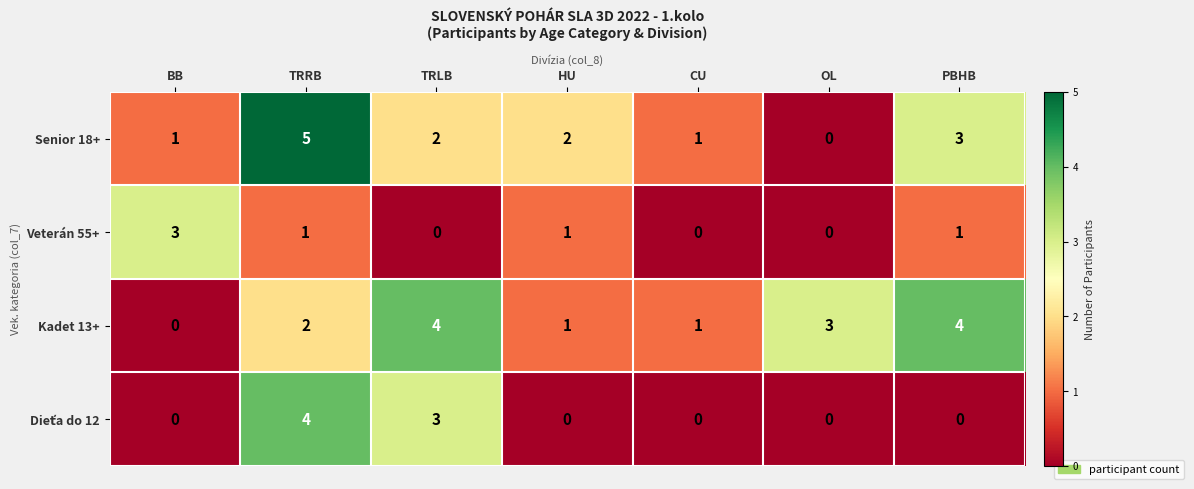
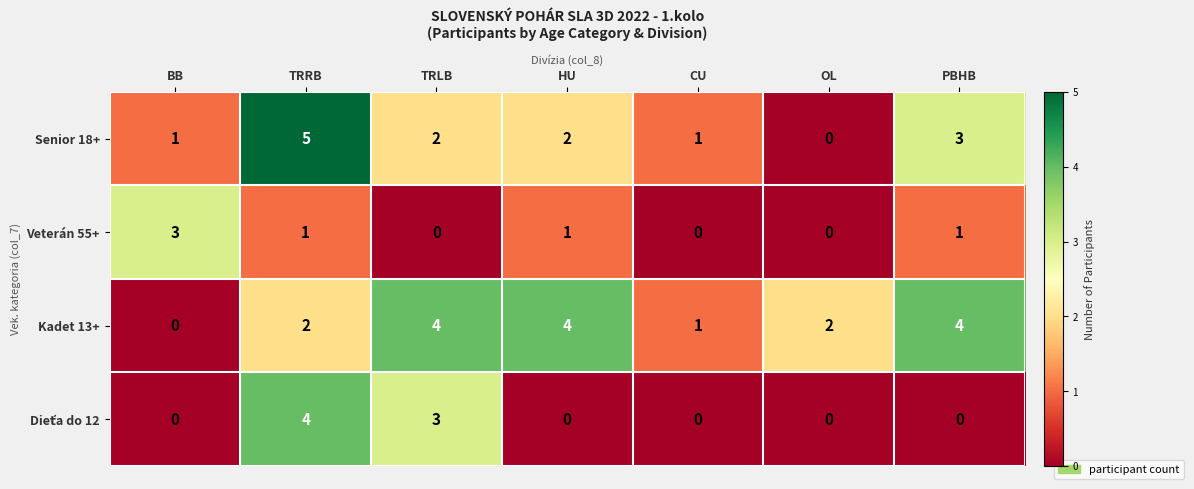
Kadet 13+, HU: 1 -> 4
Kadet 13+, OL: 3 -> 2
